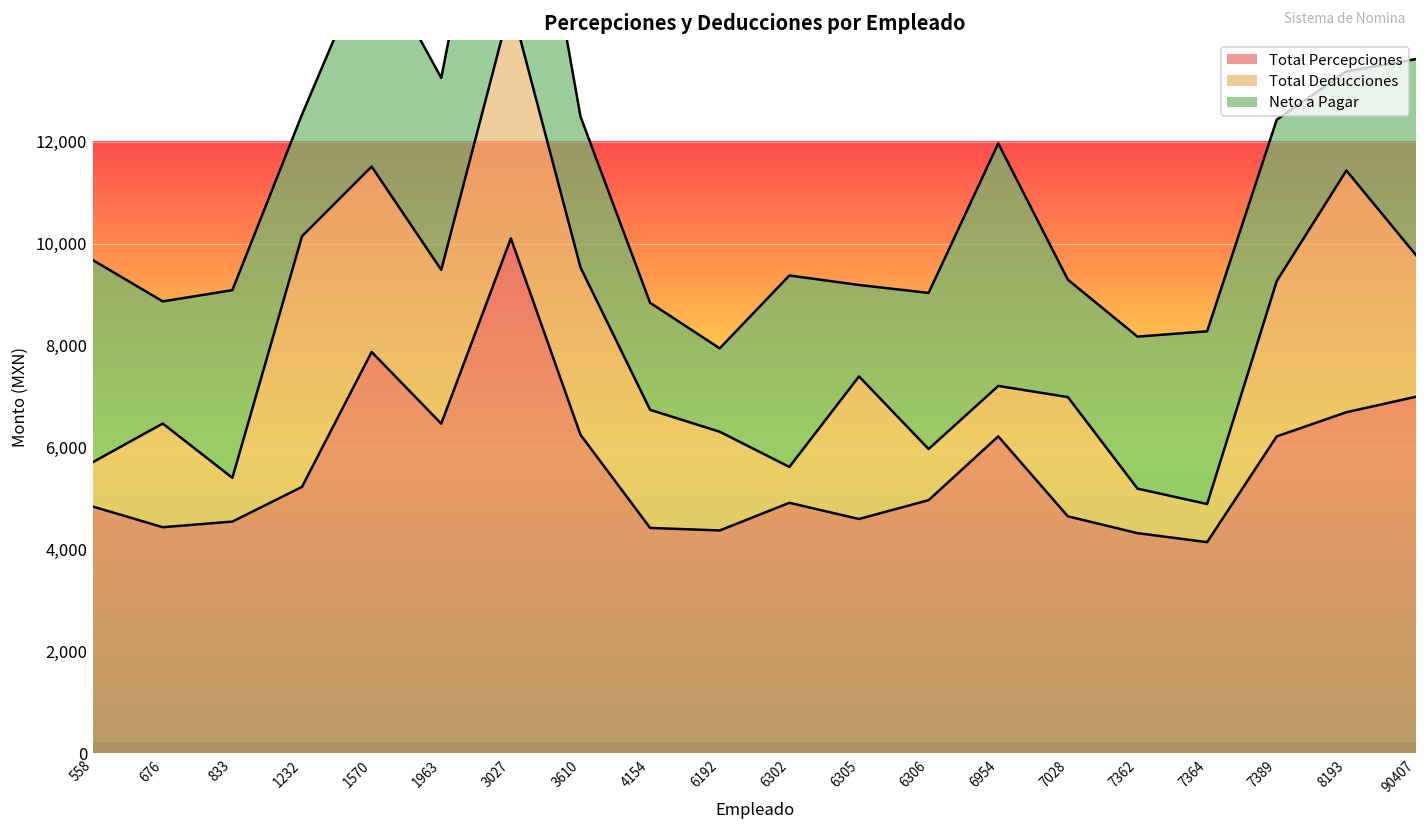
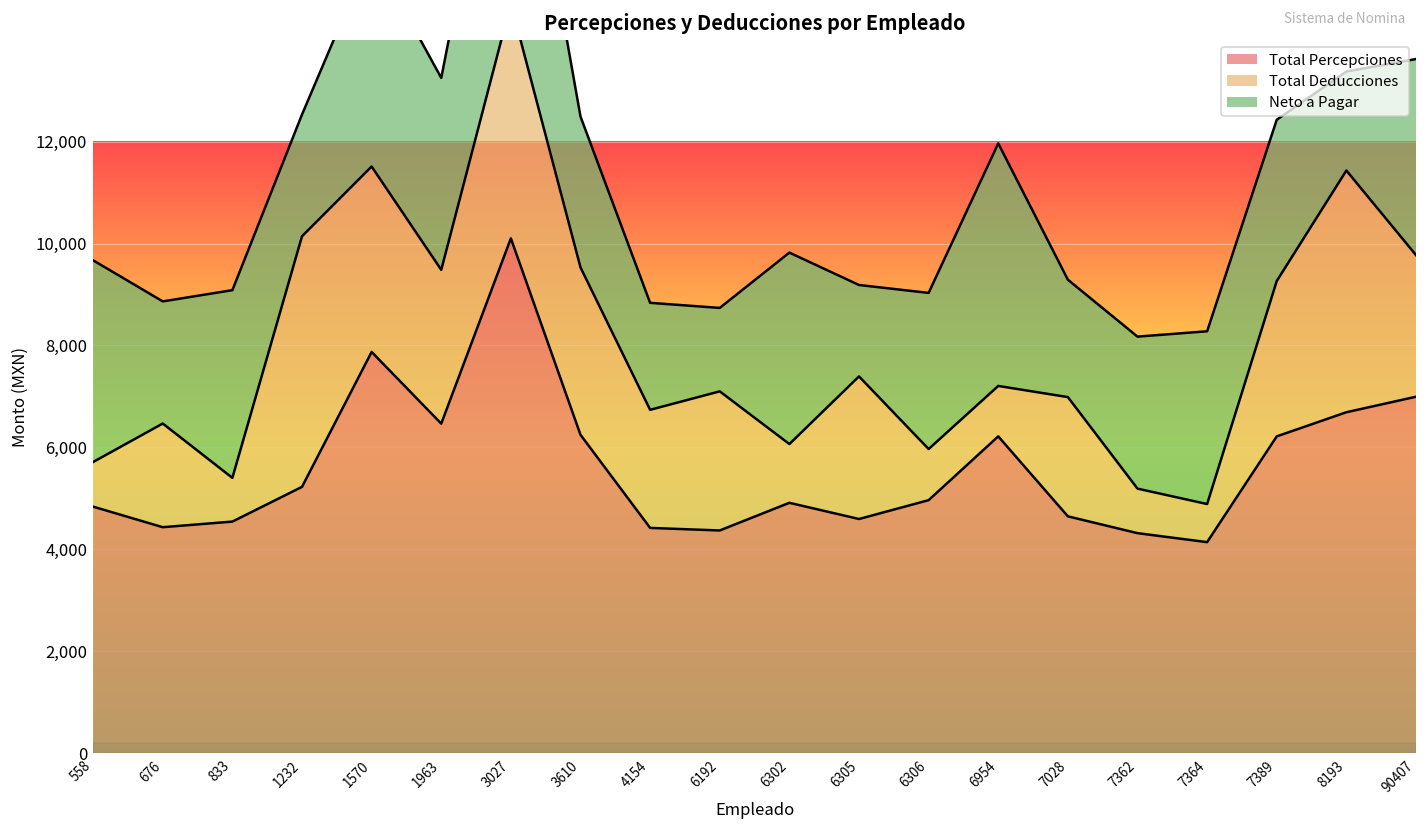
Total Deducciones, 6192: 1,900 -> 2,700
Total Deducciones, 6302: 700 -> 1,200
